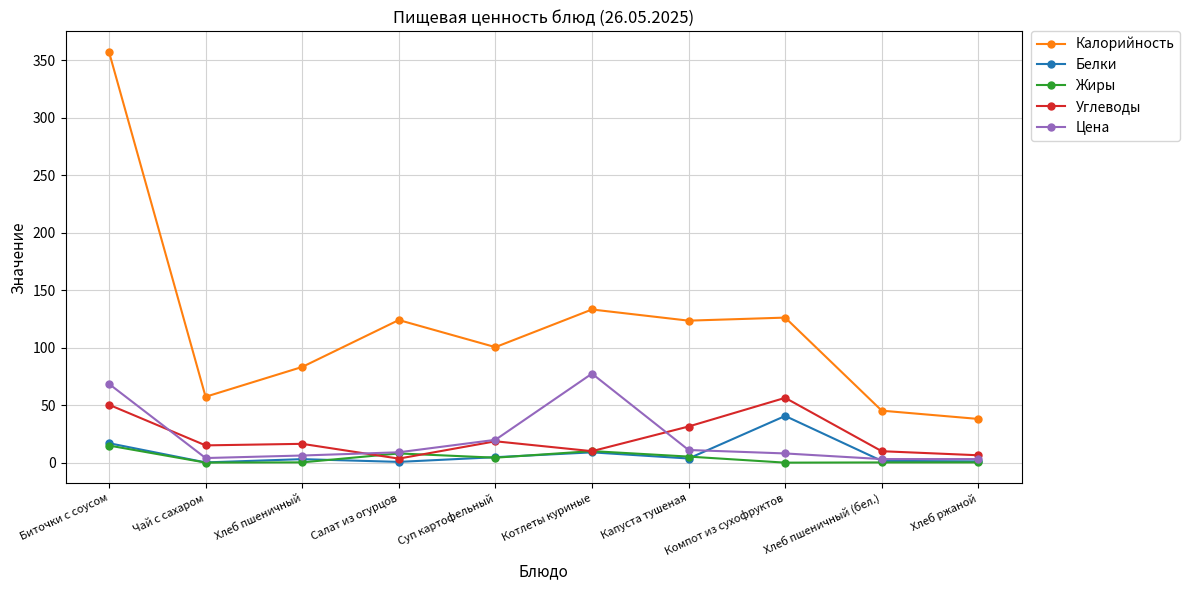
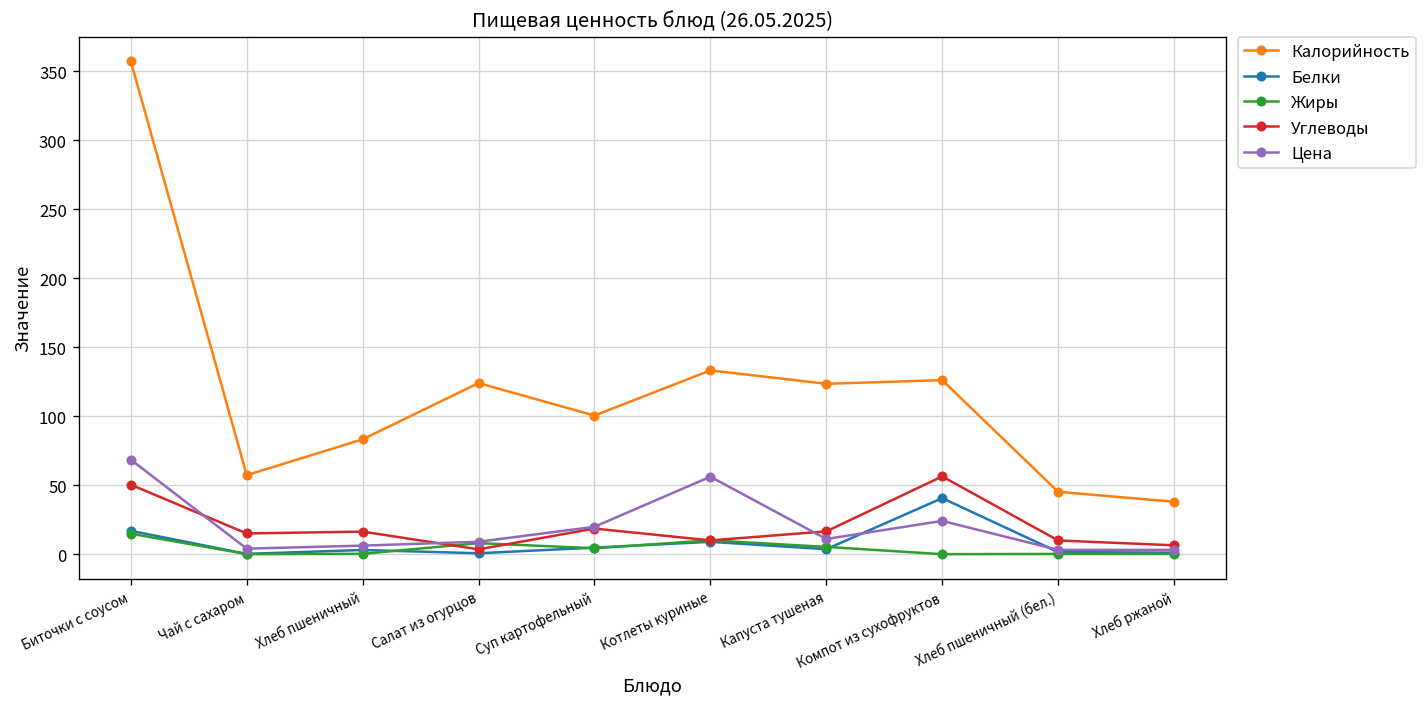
Цена, Котлеты куриные: 77 -> 56
Углеводы, Капуста тушеная: 31 -> 17
Цена, Компот из сухофруктов: 8 -> 24
